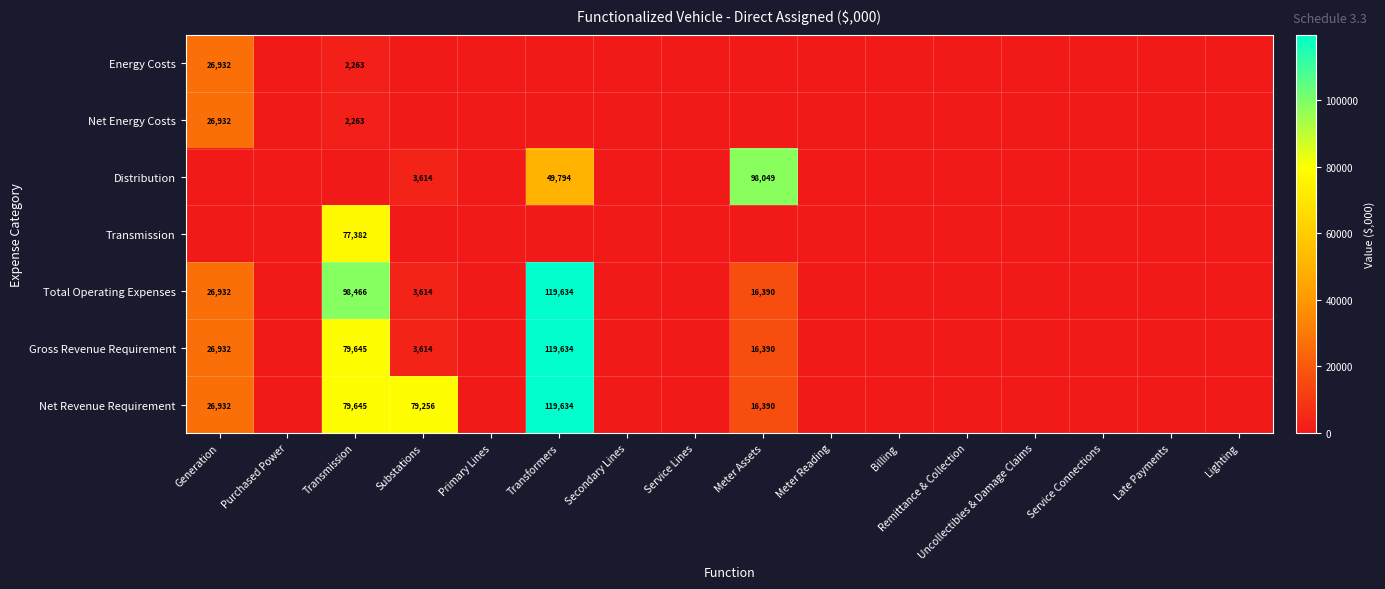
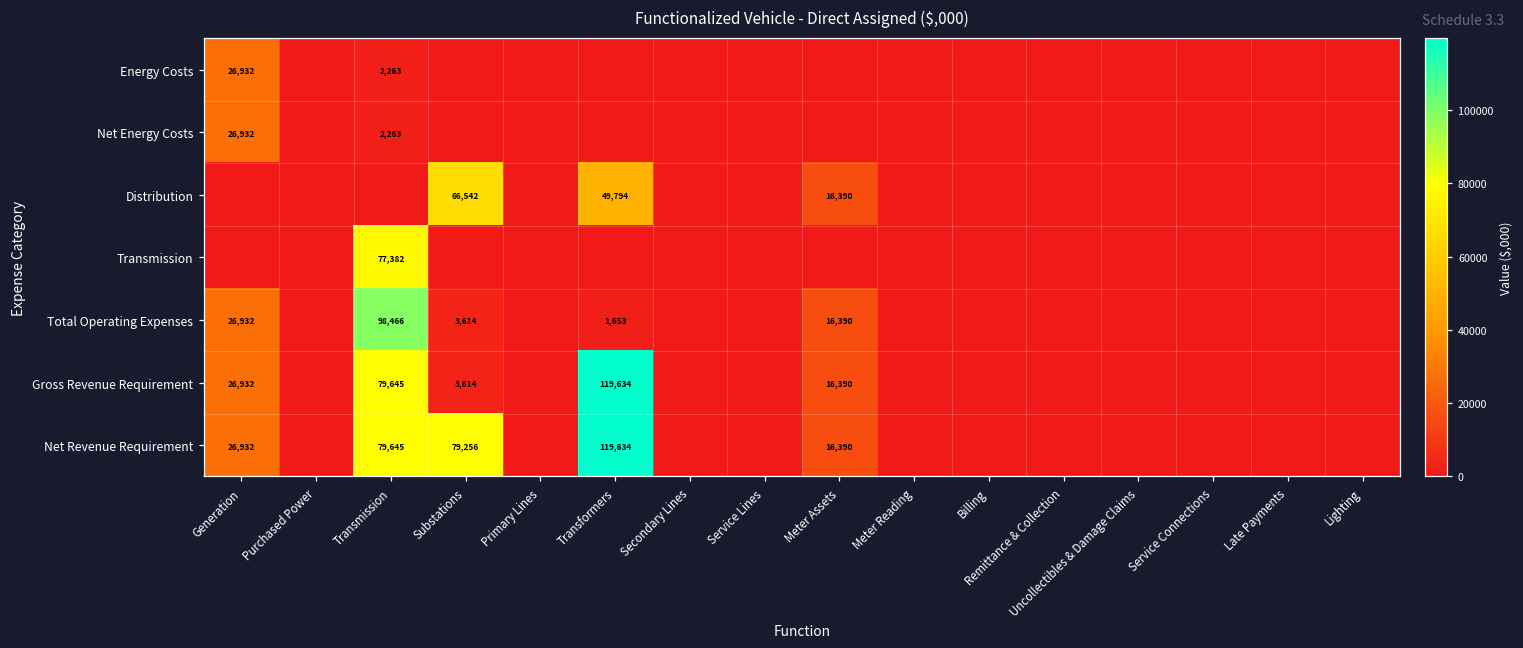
Distribution, Substations: 3,614 -> 66,542
Distribution, Meter Assets: 98,049 -> 16,390
Total Operating Expenses, Transformers: 119,634 -> 1,653
